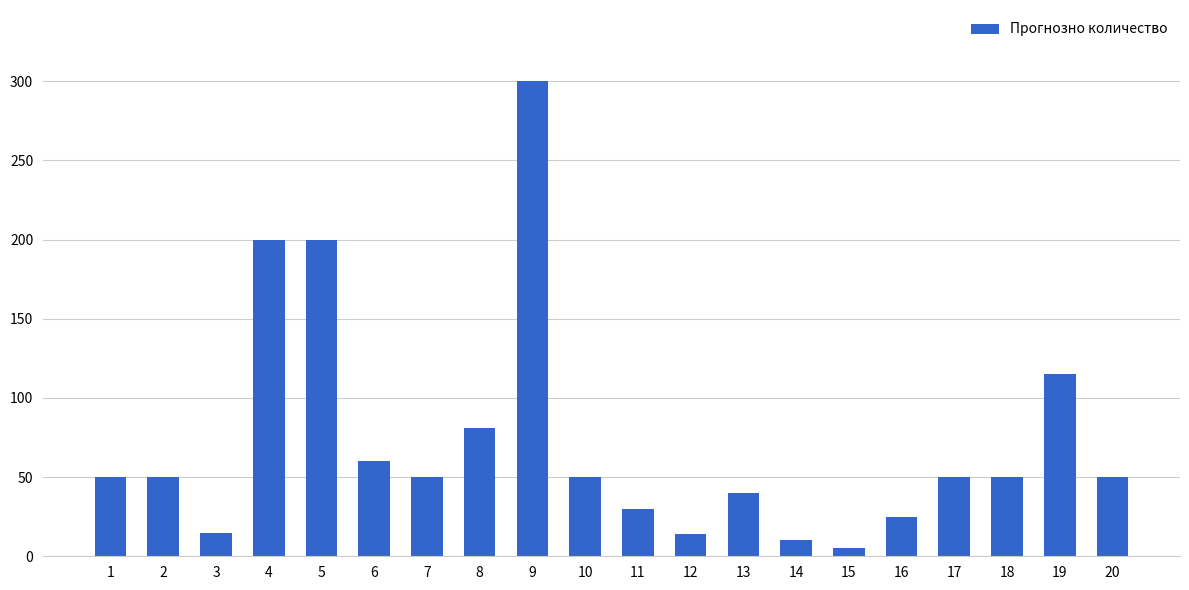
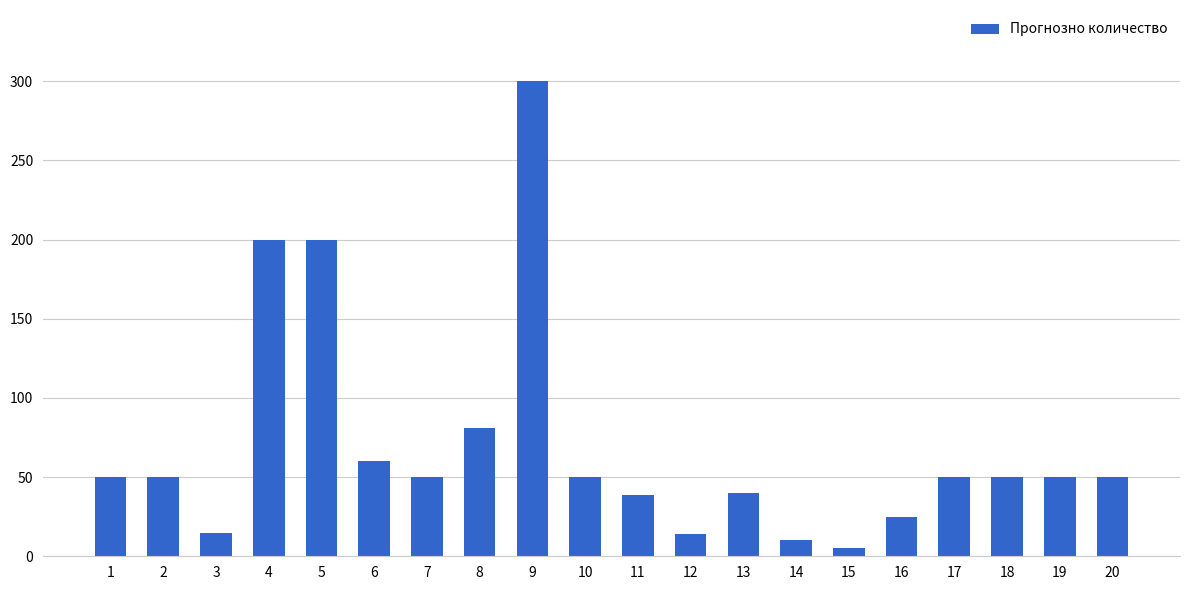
11: 30 -> 39
19: 115 -> 50
